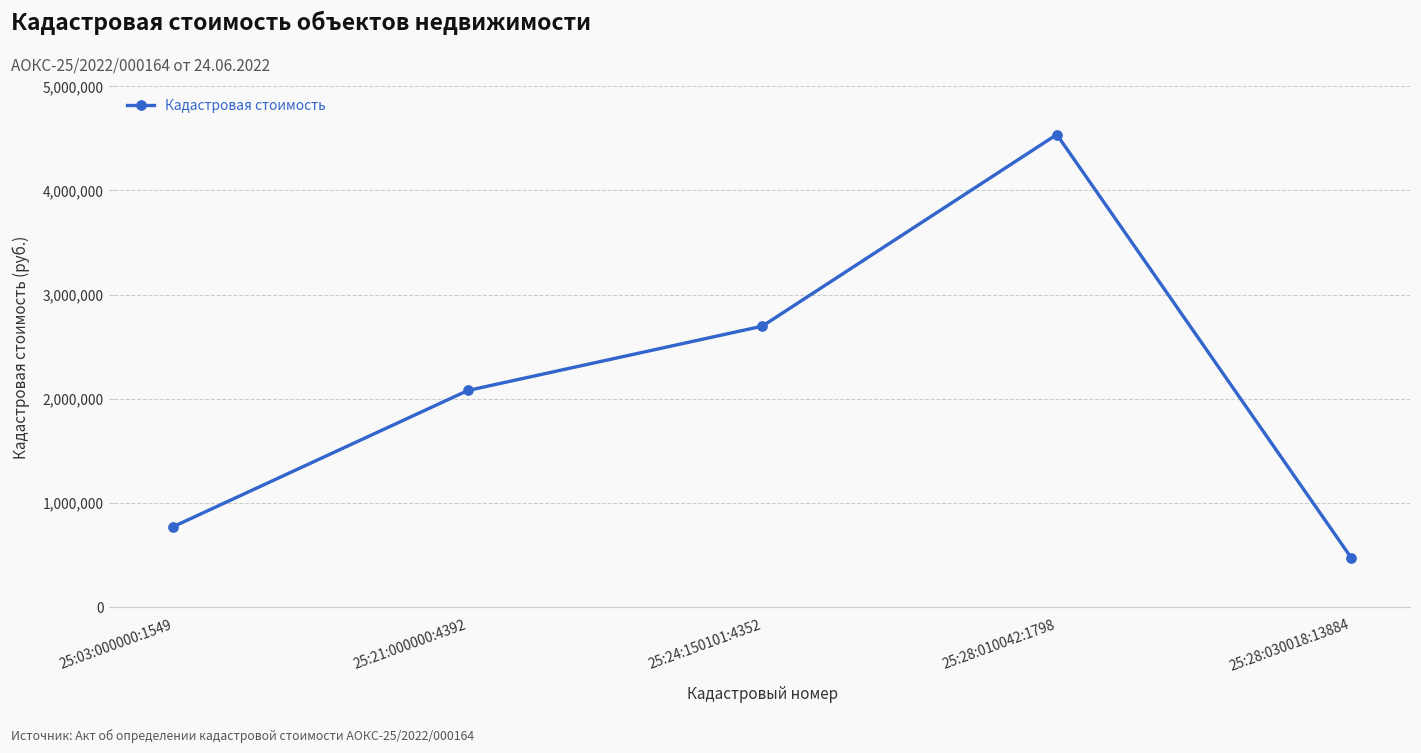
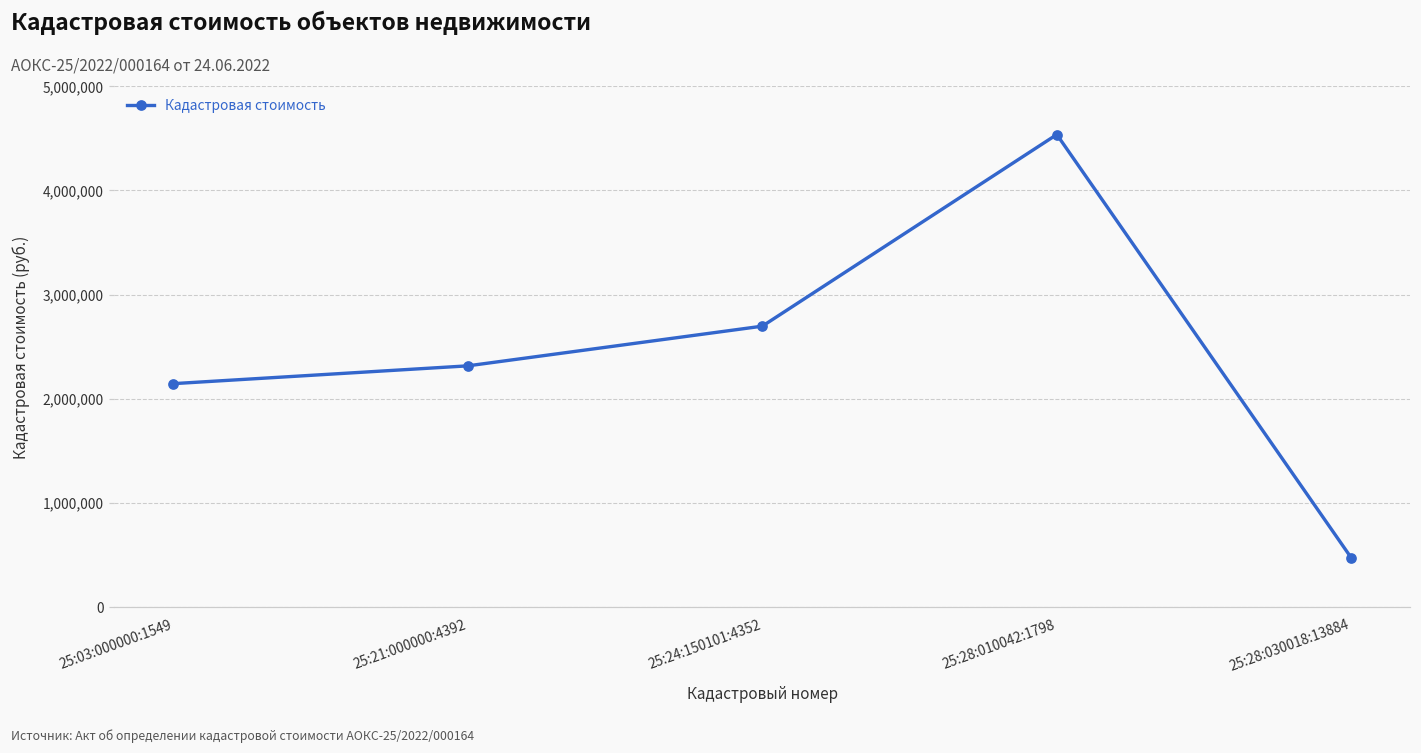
25:03:000000:1549: 800,000 -> 2,100,000
25:21:000000:4392: 2,100,000 -> 2,300,000
